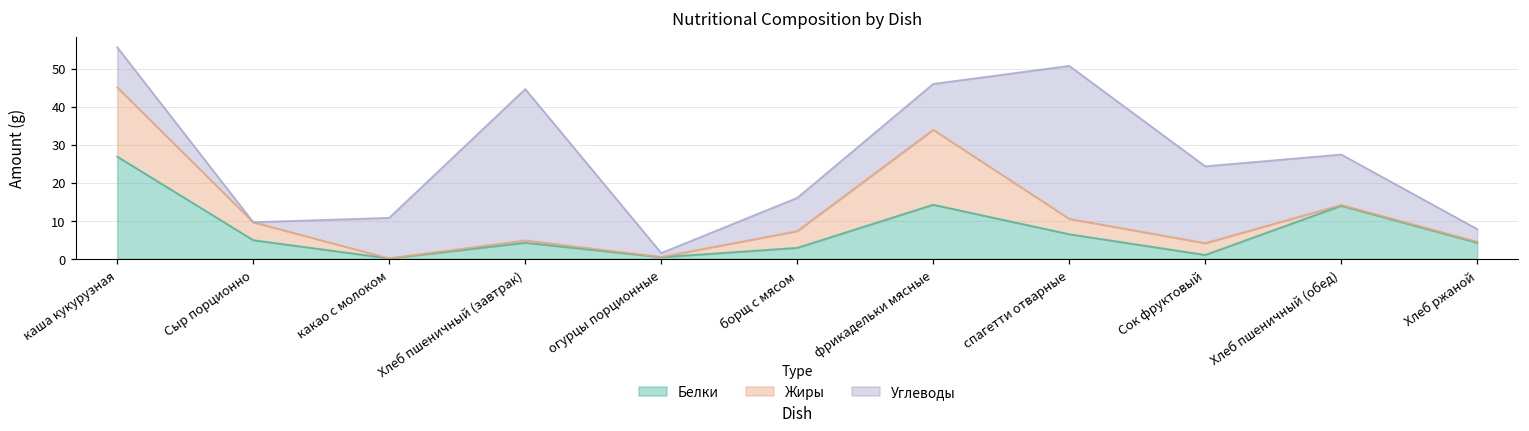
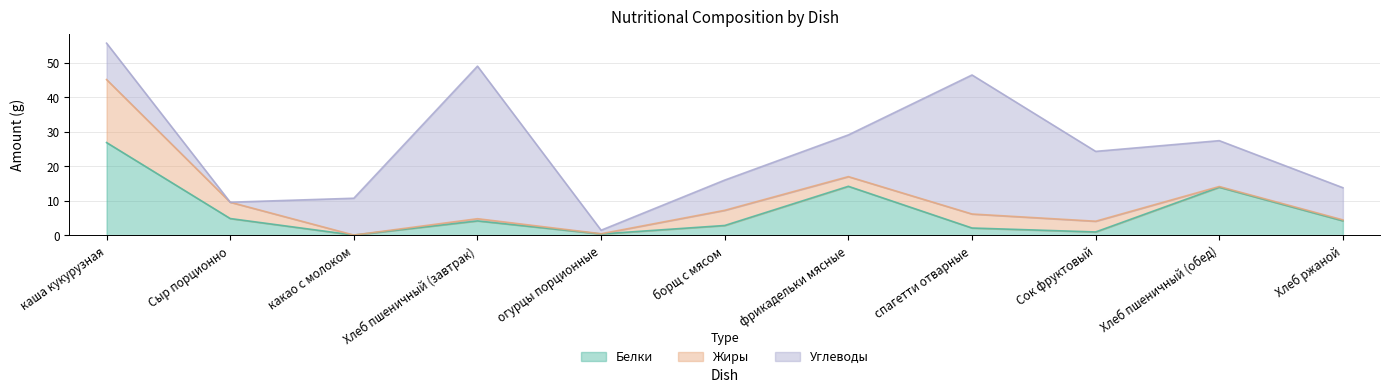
Углеводы, Хлеб пшеничный (завтрак): 40 -> 44
Жиры, фрикадельки мясные: 20 -> 3
Белки, спагетти отварные: 6 -> 2
Углеводы, Хлеб ржаной: 3 -> 9
